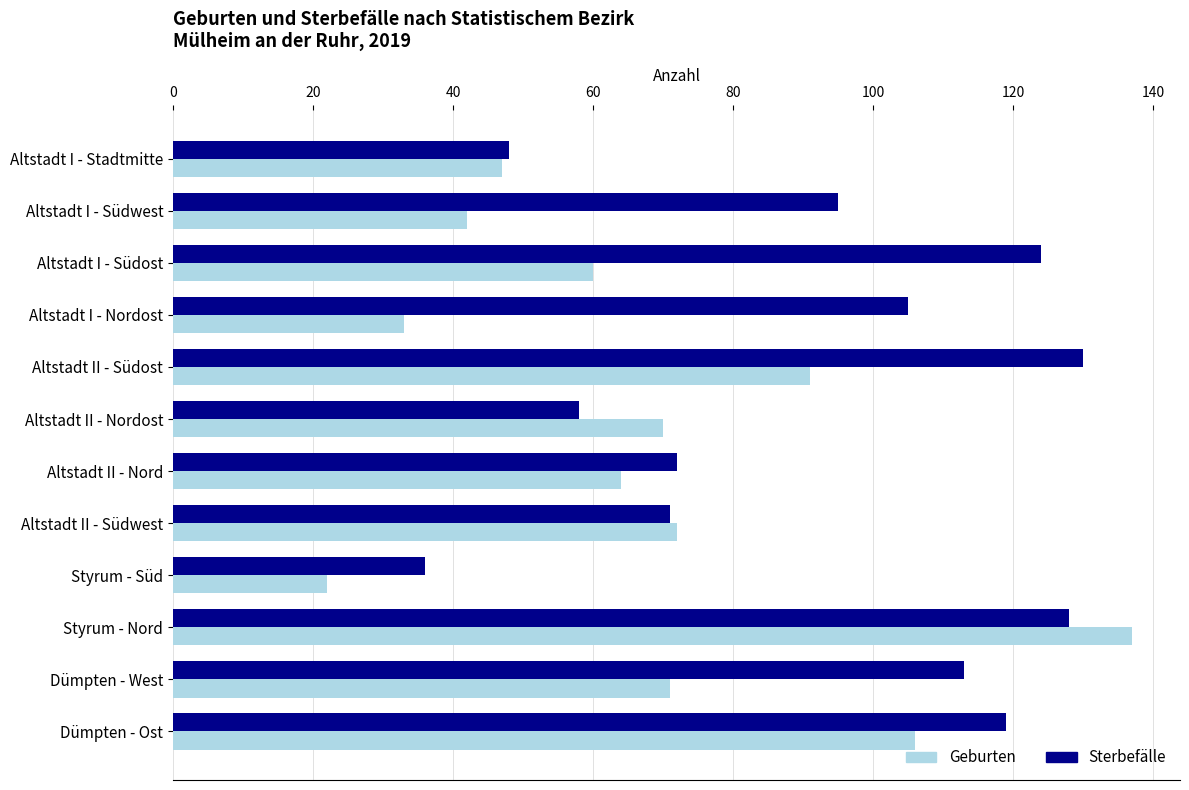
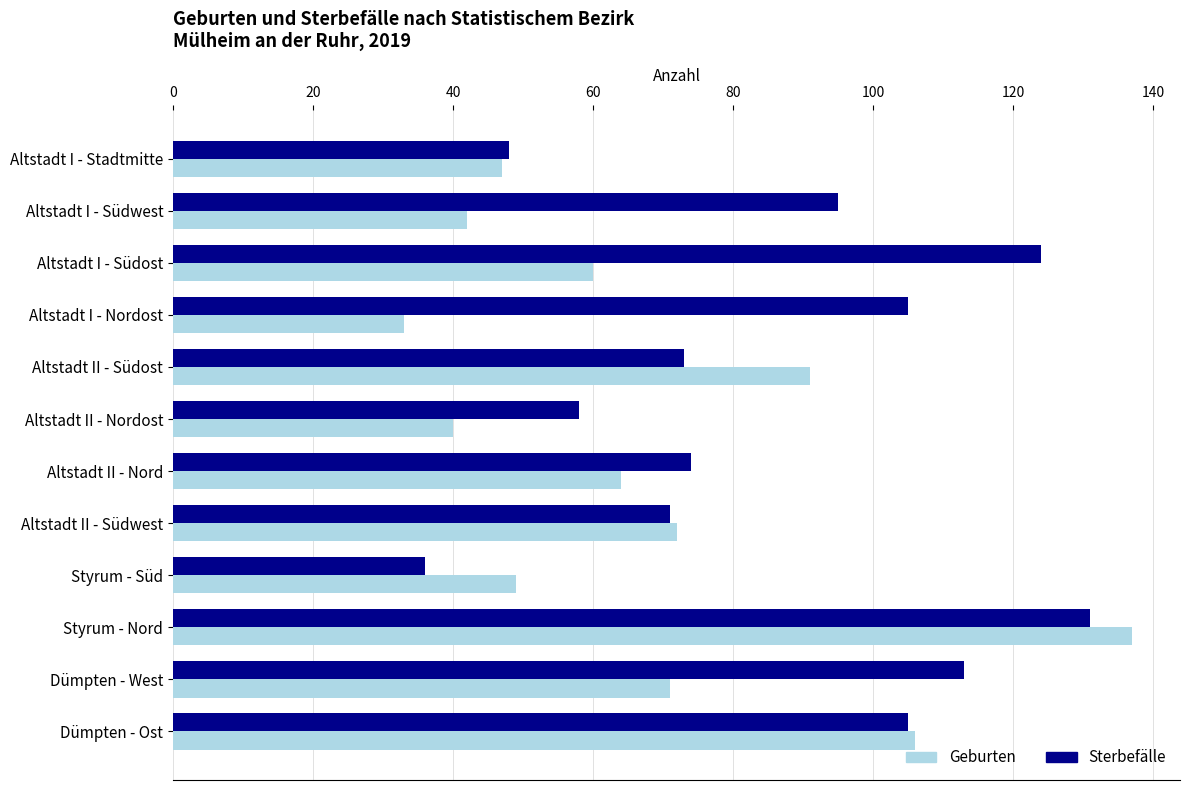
Sterbefälle, Altstadt II - Südost: 130 -> 73
Geburten, Altstadt II - Nordost: 70 -> 40
Sterbefälle, Altstadt II - Nord: 72 -> 74
Geburten, Styrum - Süd: 22 -> 49
Sterbefälle, Styrum - Nord: 128 -> 131
Sterbefälle, Dümpten - Ost: 119 -> 105
